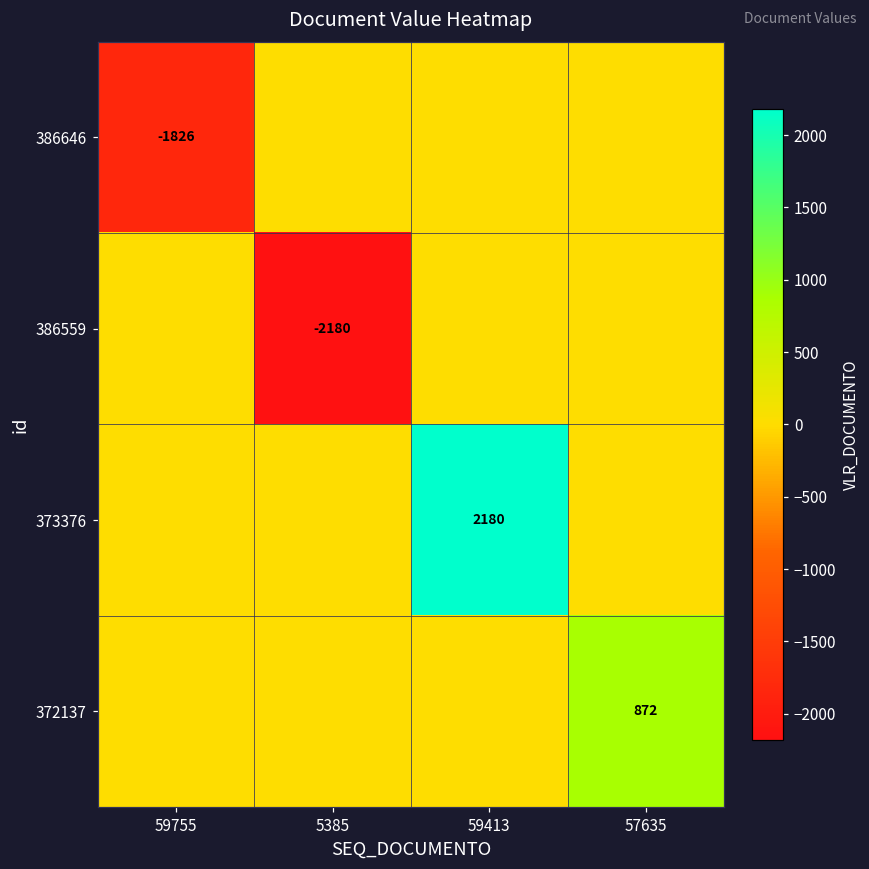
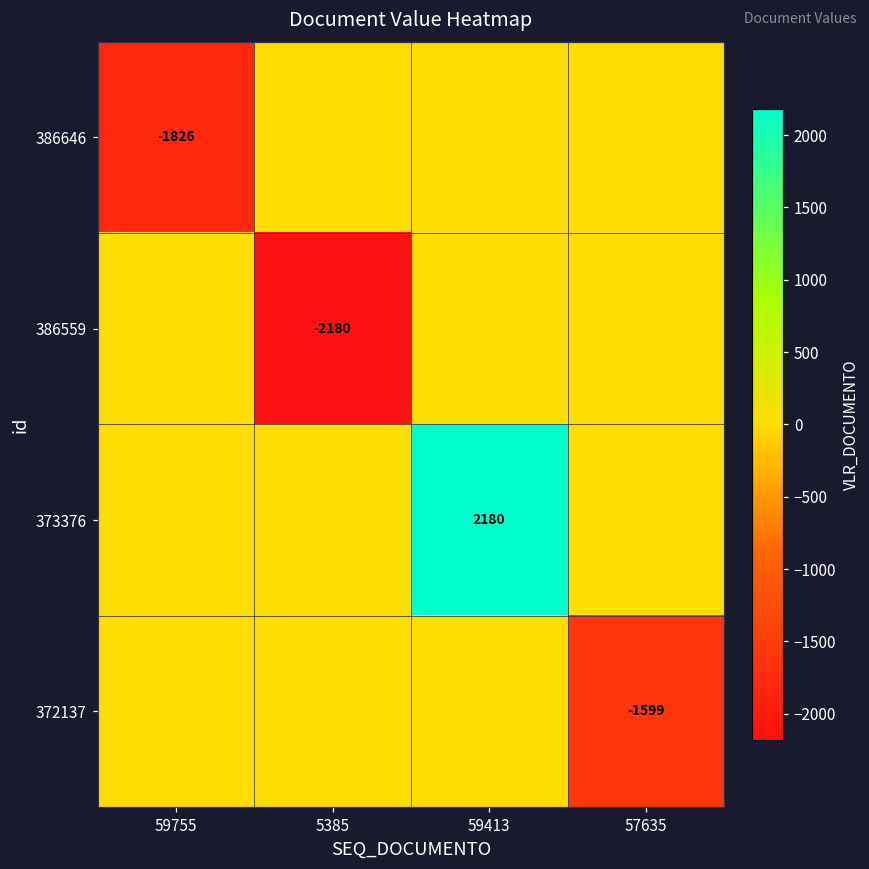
372137, 57635: 872 -> -1599
